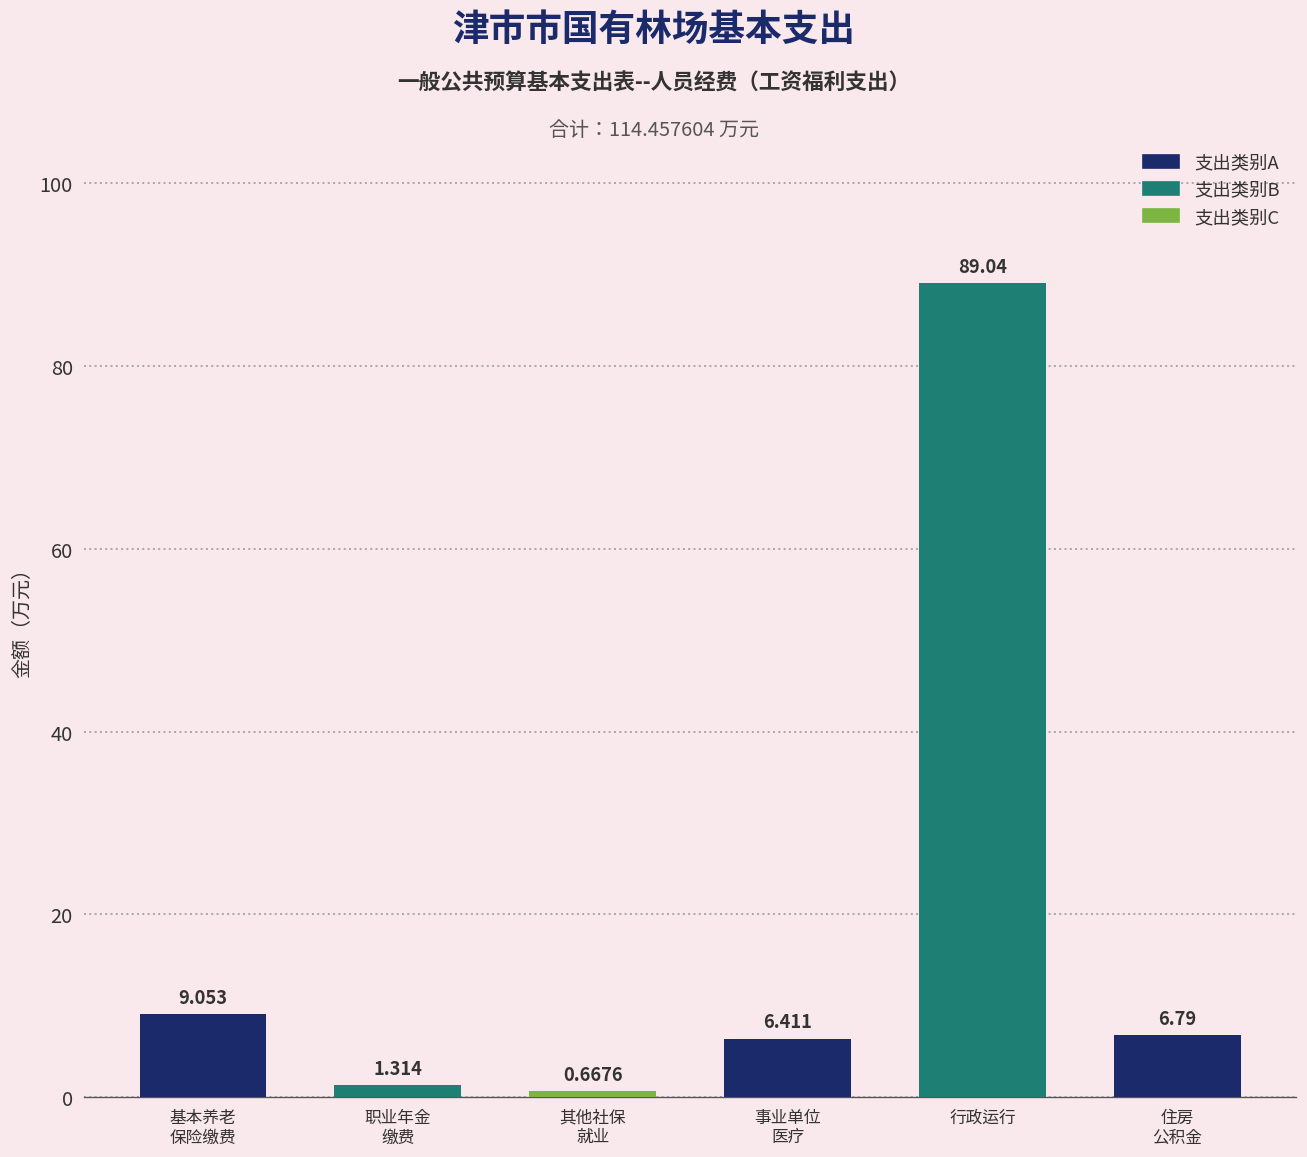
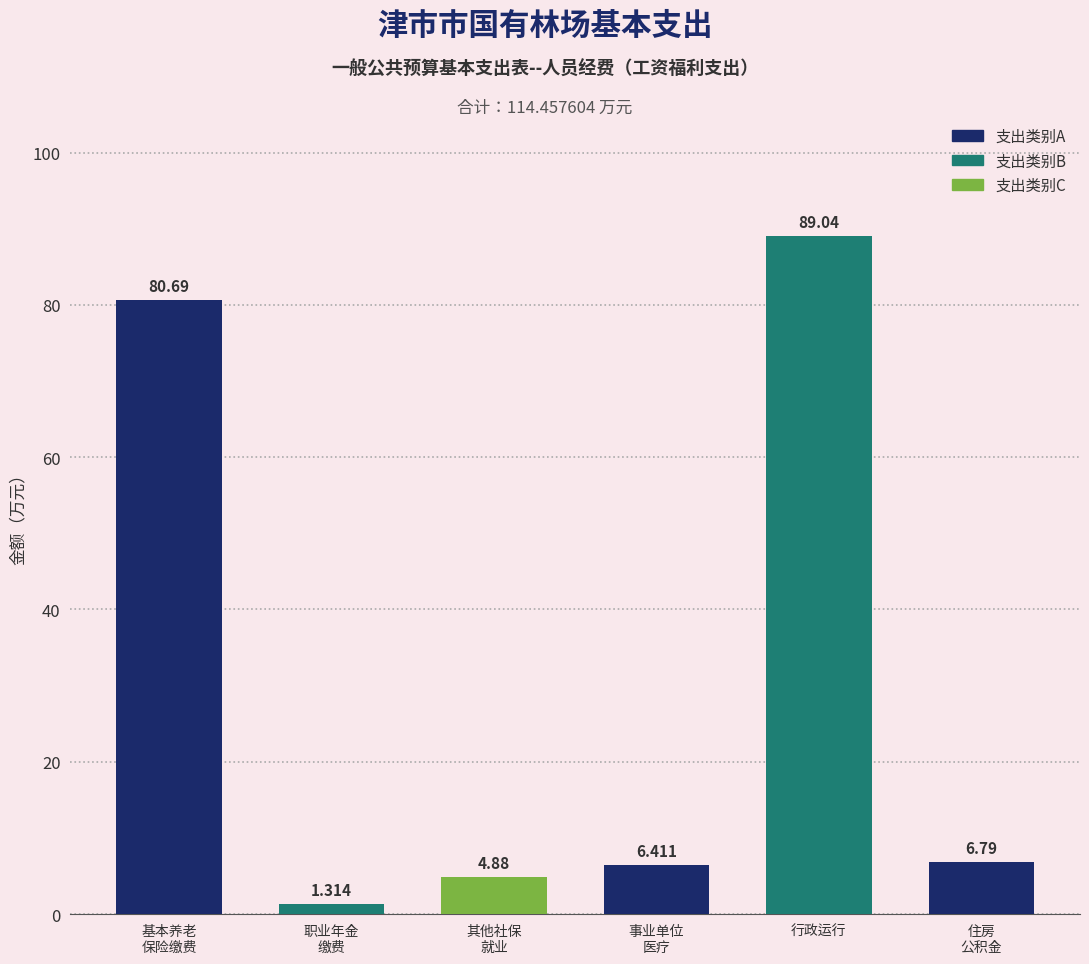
基本养老 保险缴费: 9.053 -> 80.69
其他社保 就业: 0.6676 -> 4.88
